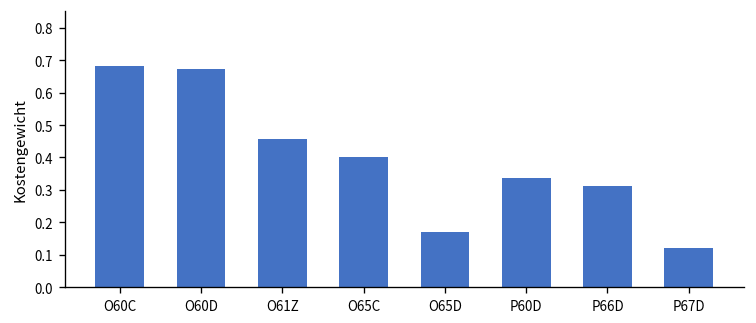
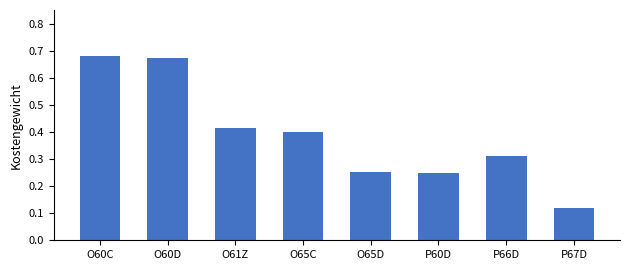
O61Z: 0.46 -> 0.41
O65D: 0.17 -> 0.25
P60D: 0.34 -> 0.25
